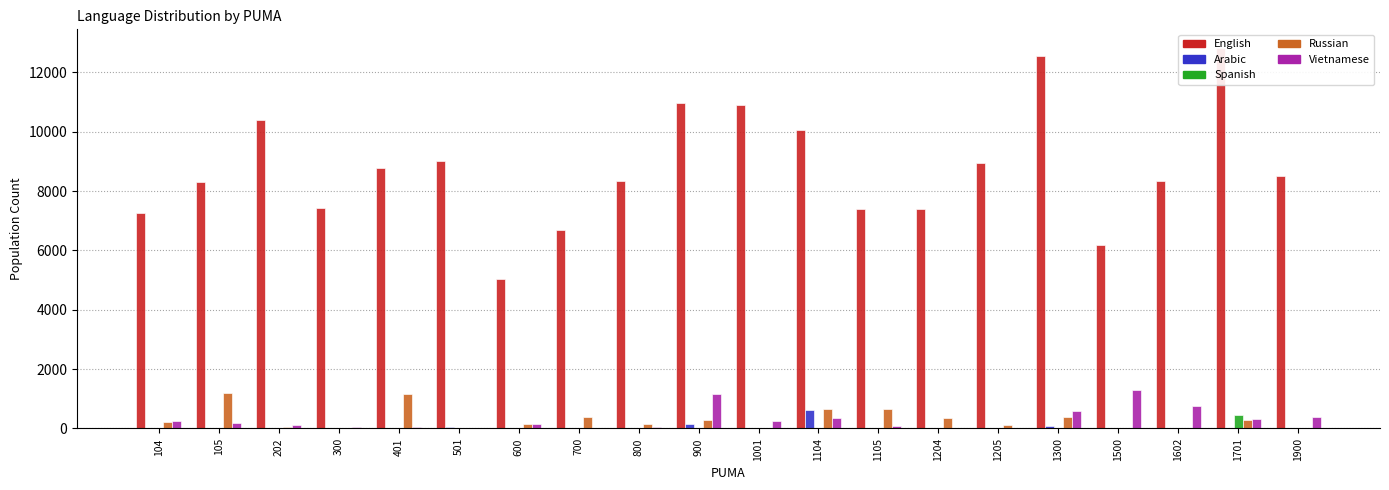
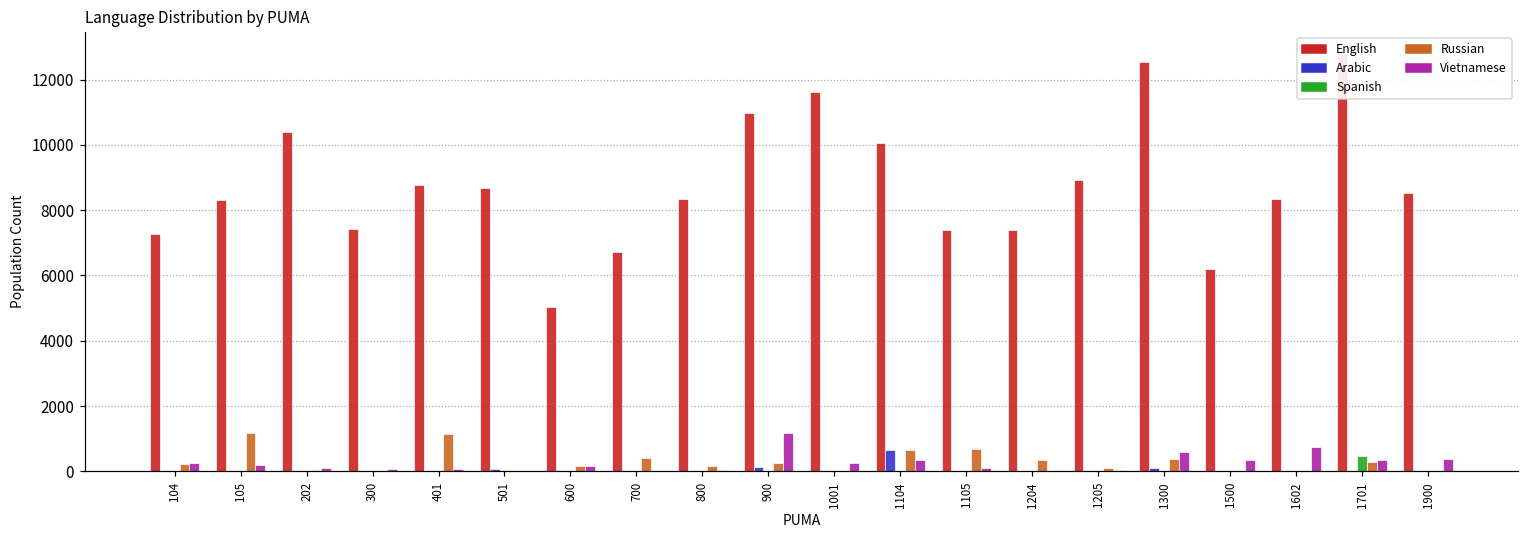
English, 501: 9000 -> 8700
English, 1001: 10900 -> 11600
Vietnamese, 1500: 1300 -> 400
